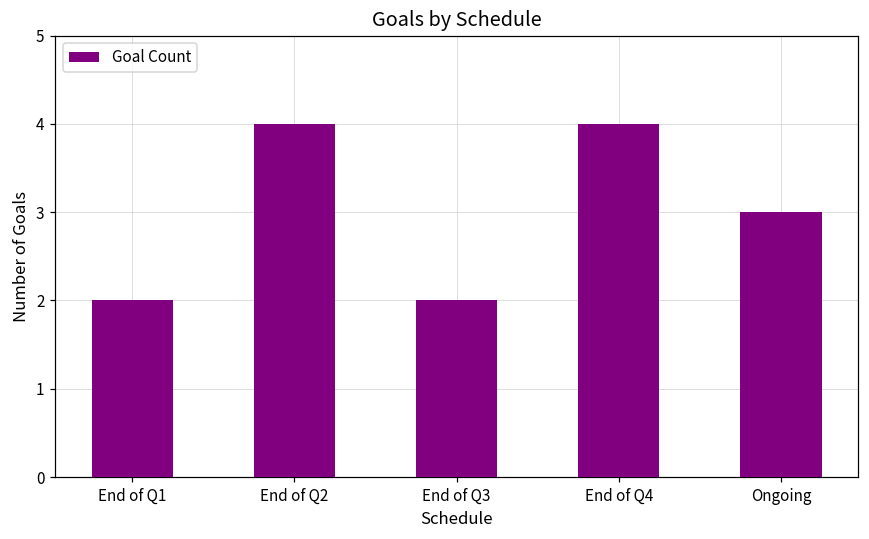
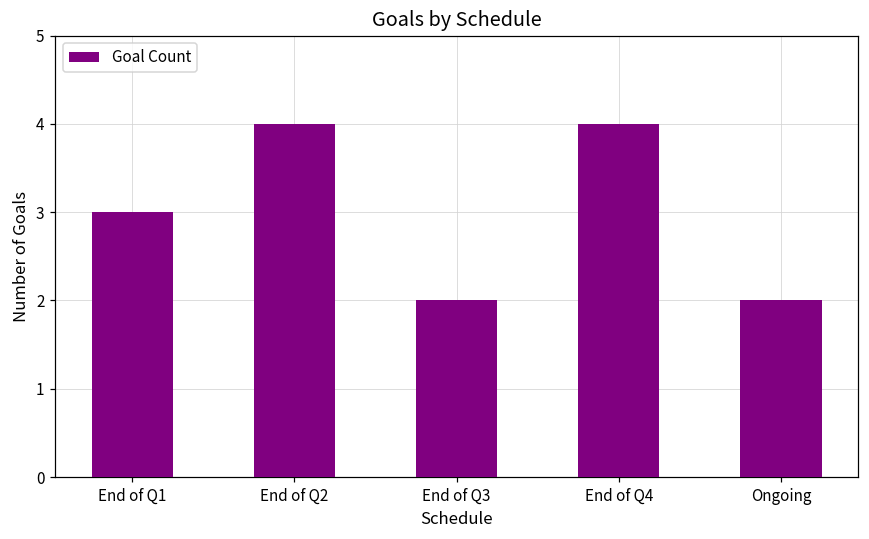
End of Q1: 2 -> 3
Ongoing: 3 -> 2
